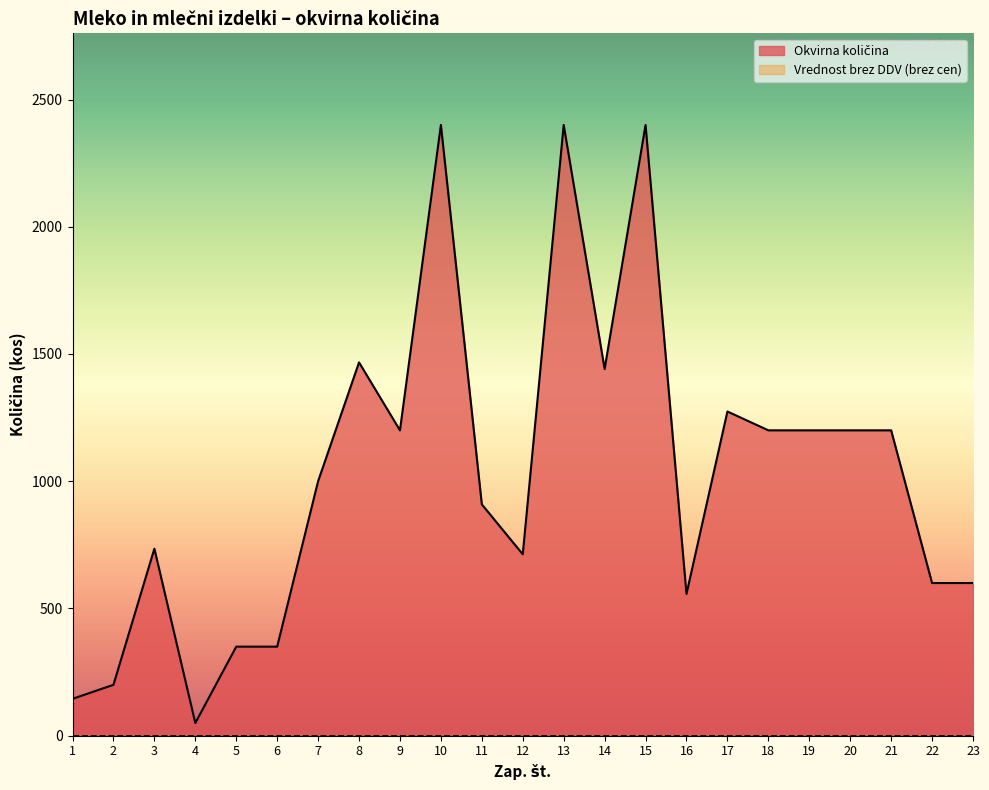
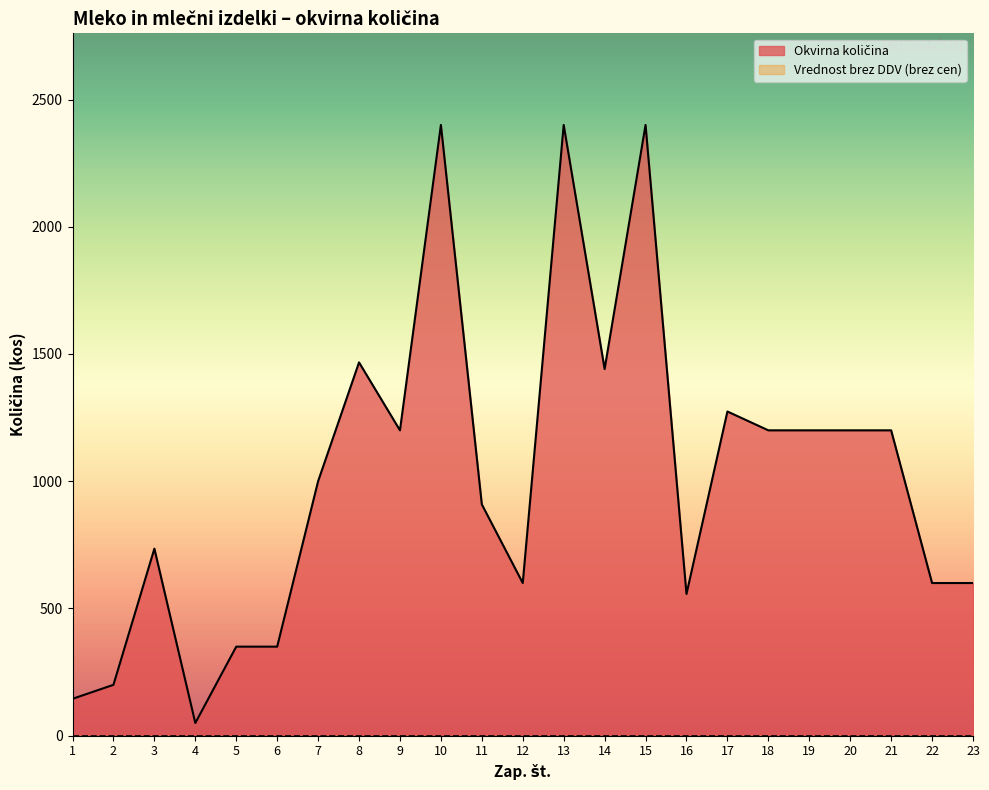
Okvirna količina, 12: 710 -> 600
